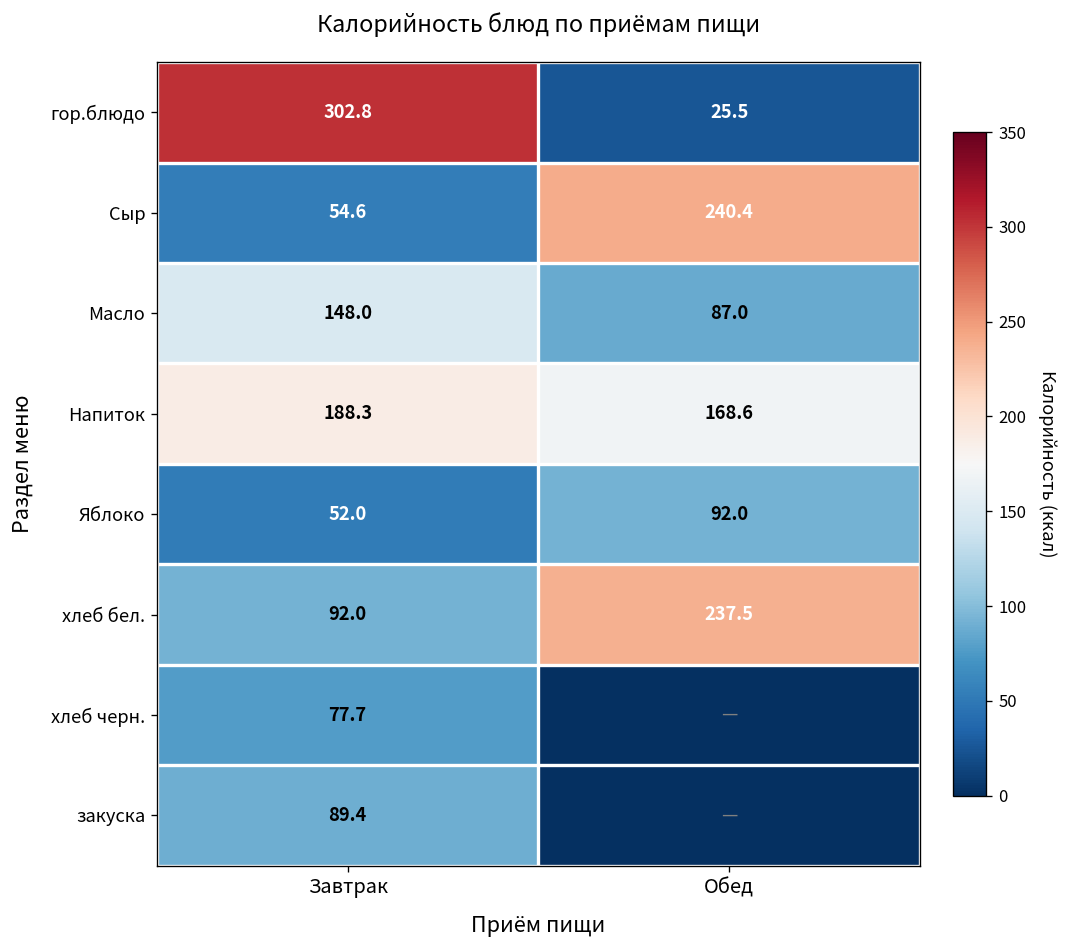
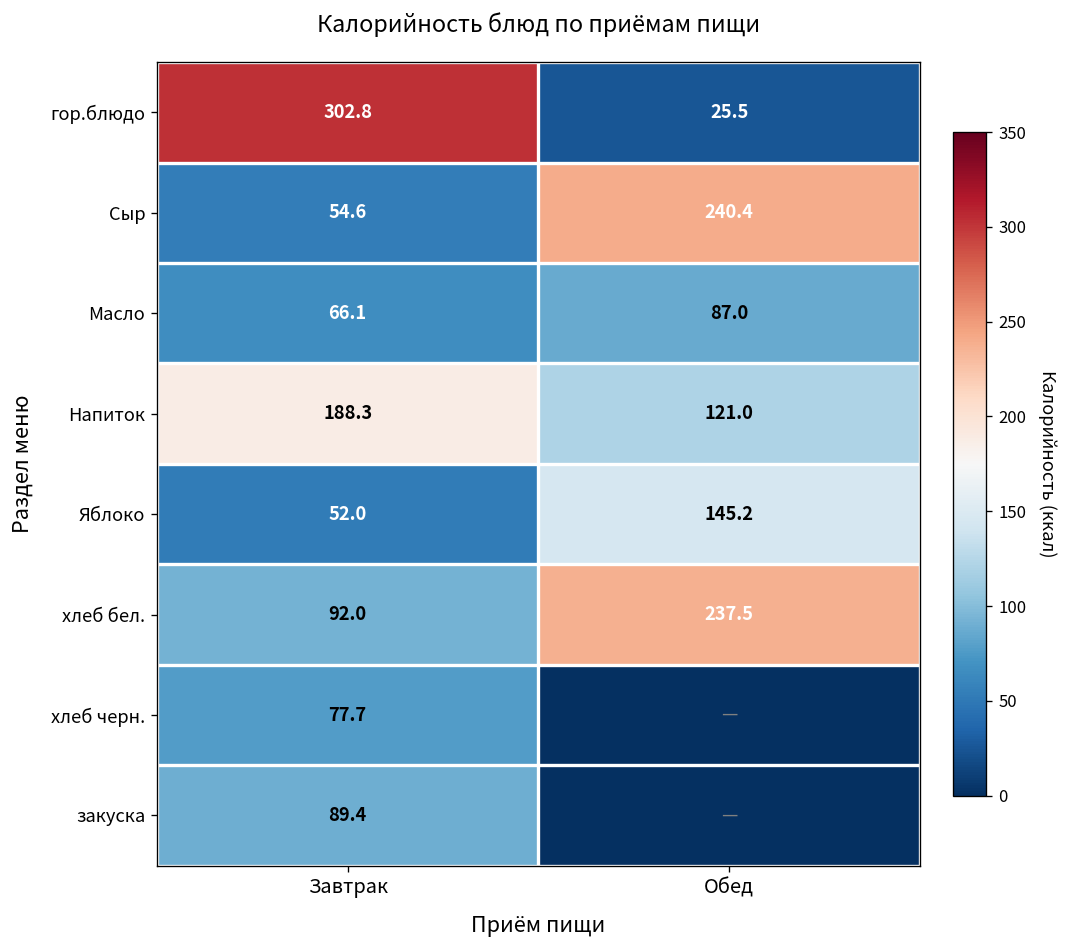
Масло, Завтрак: 148.0 -> 66.1
Напиток, Обед: 168.6 -> 121.0
Яблоко, Обед: 92.0 -> 145.2
